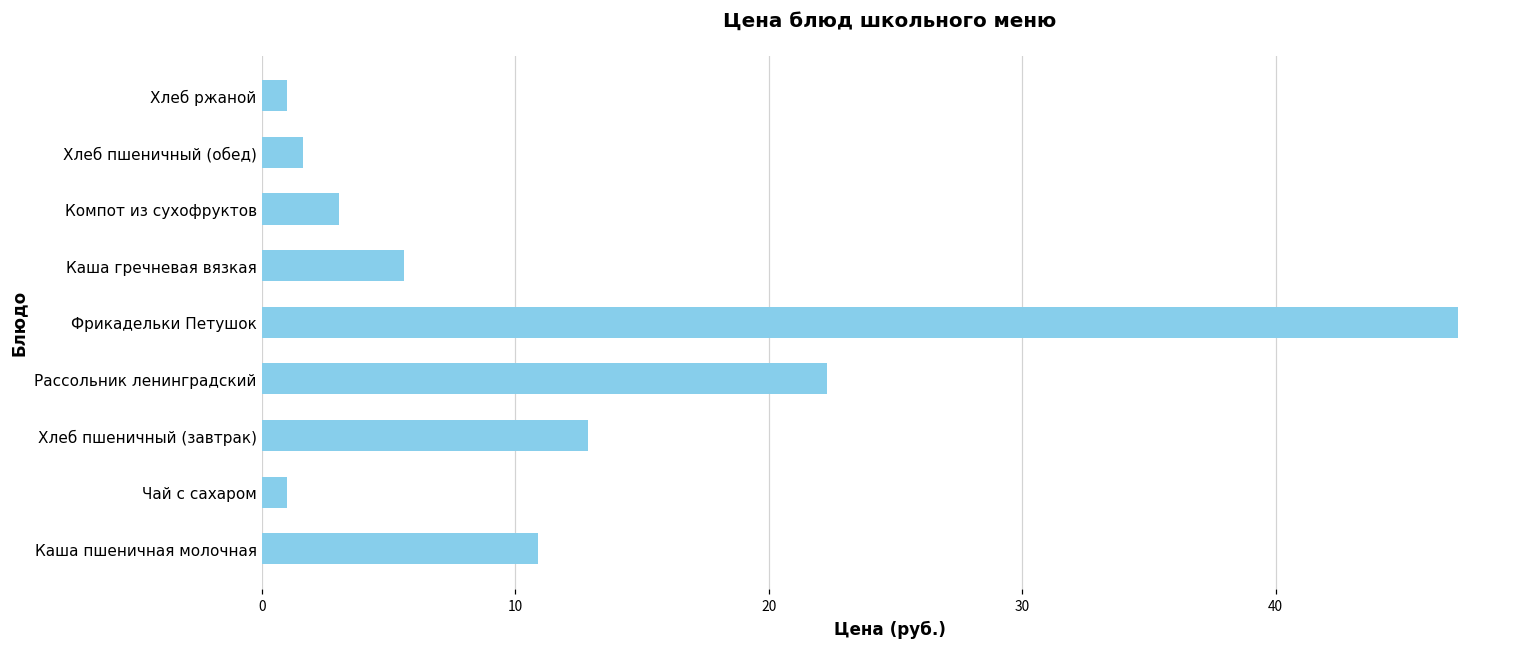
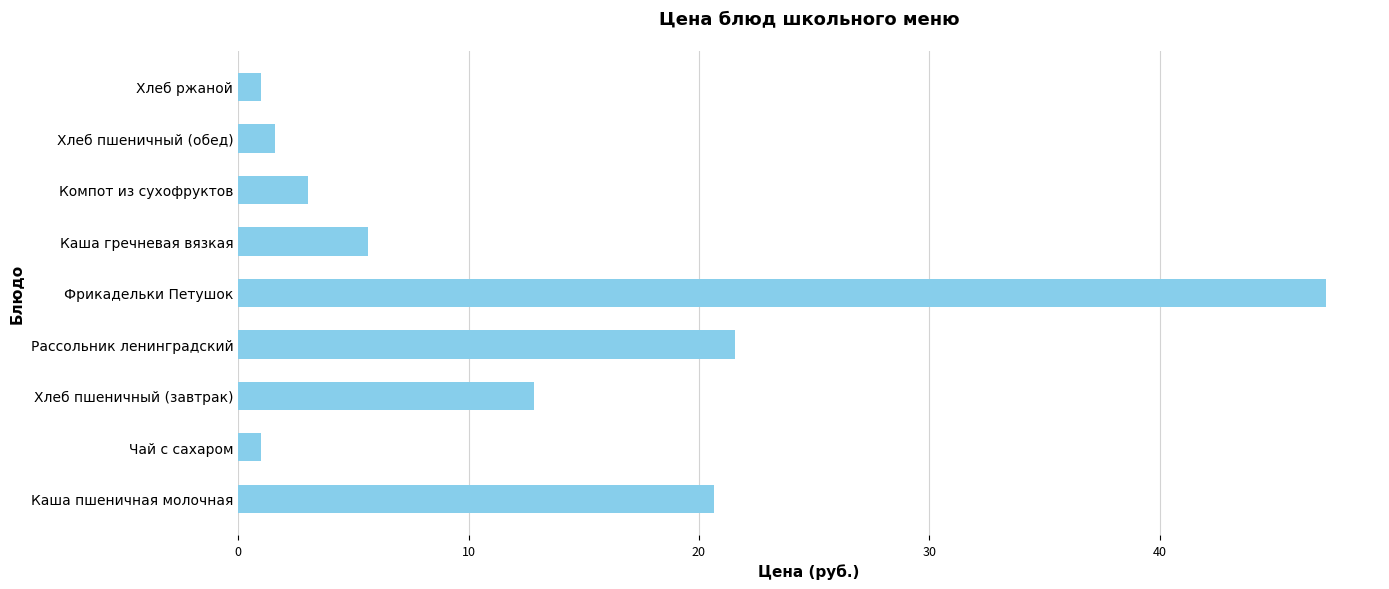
Рассольник ленинградский: 22.3 -> 21.6
Каша пшеничная молочная: 10.9 -> 20.7
